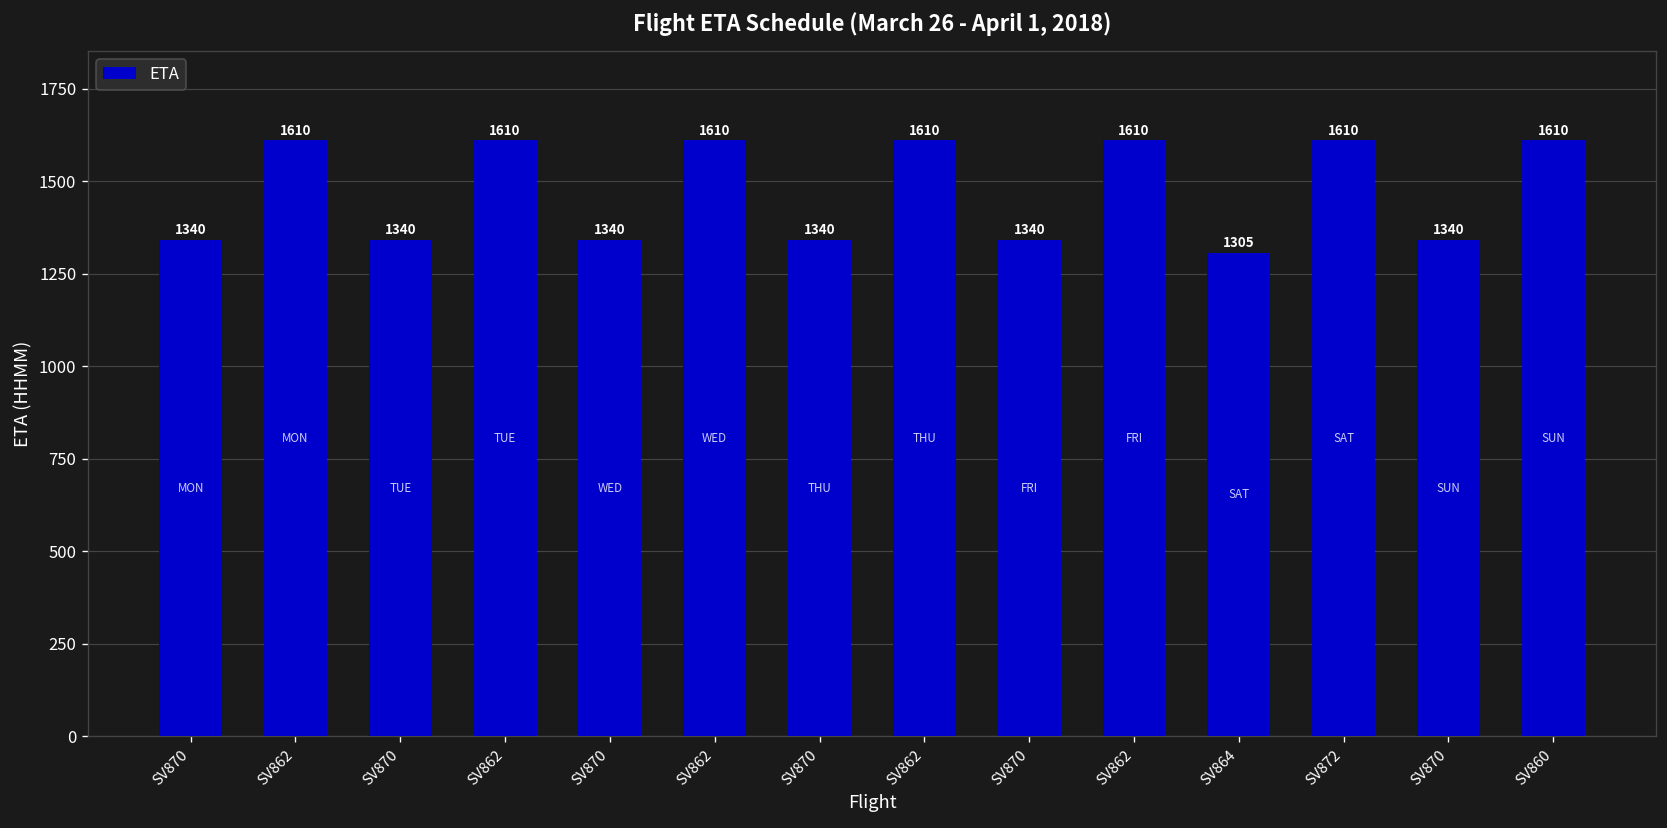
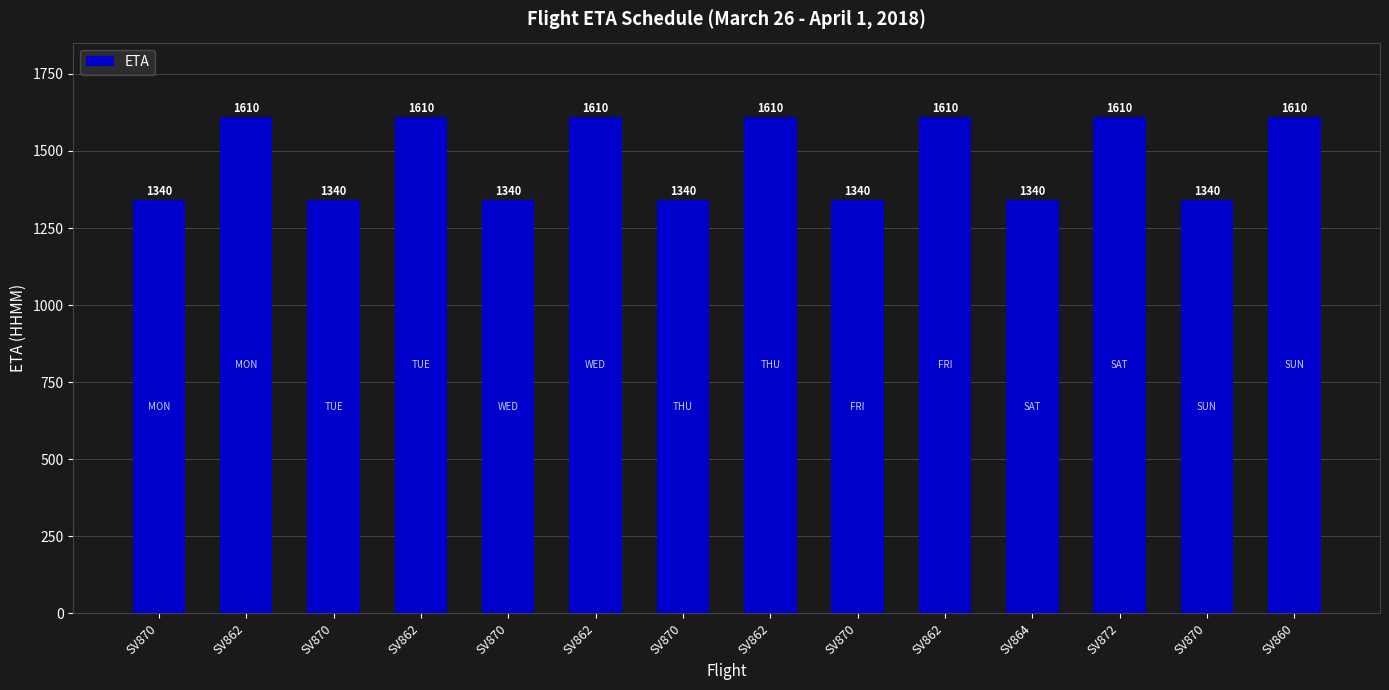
SV864: 1305 -> 1340
